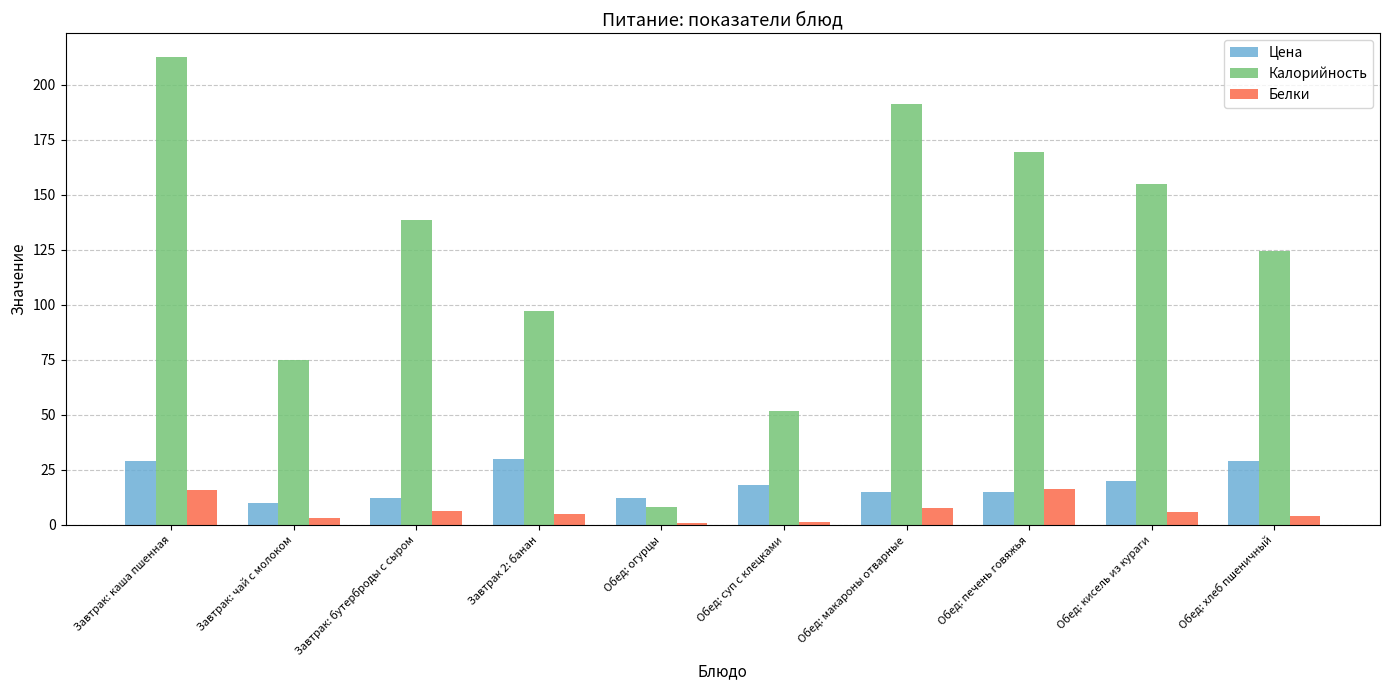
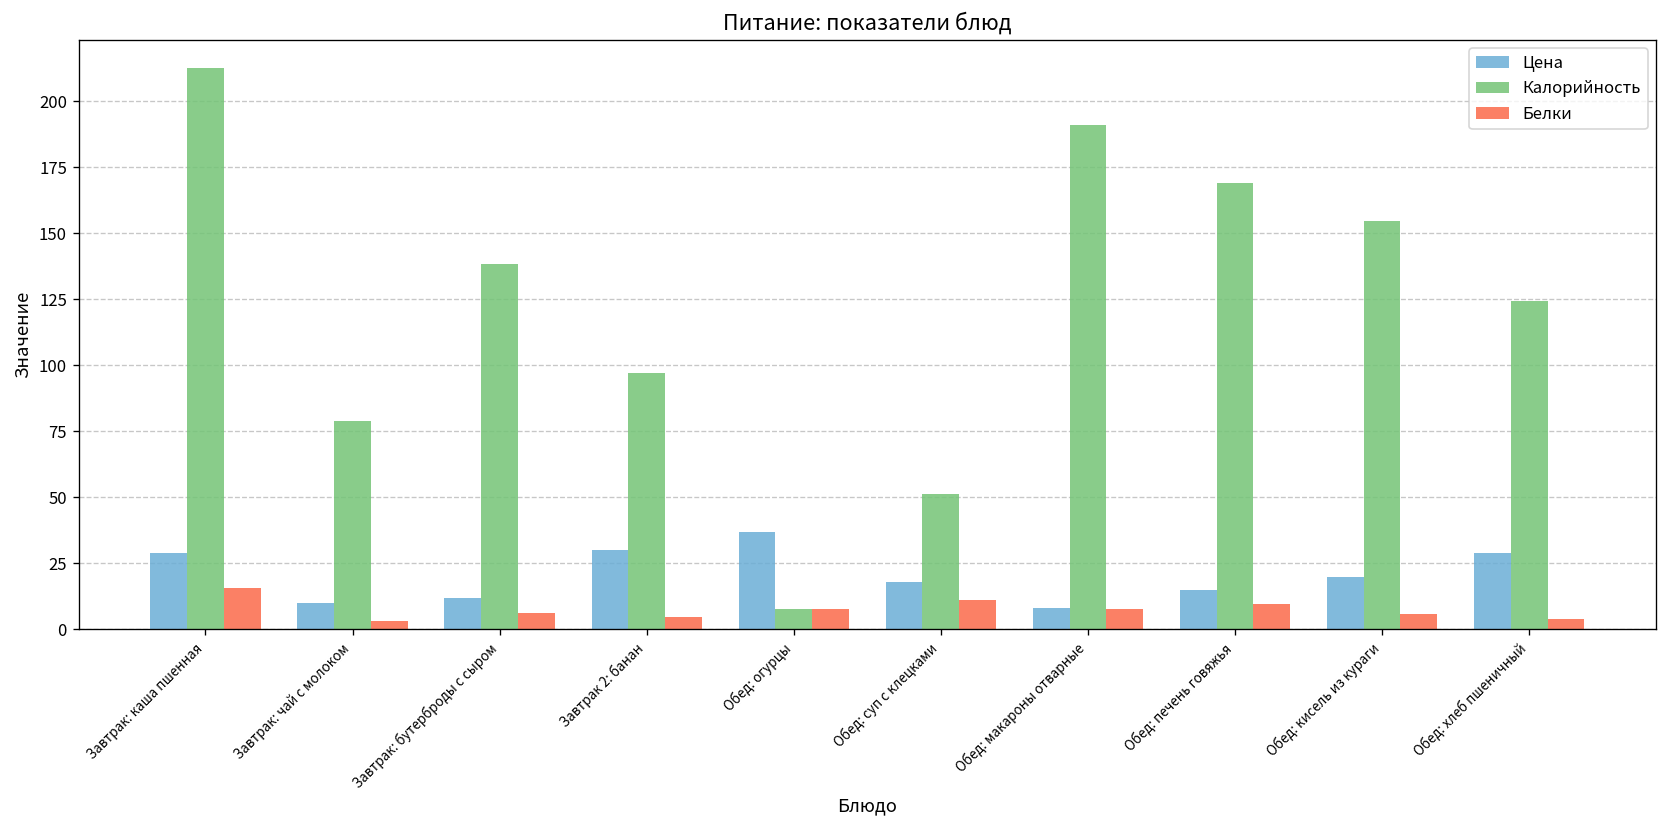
Калорийность, Завтрак: чай с молоком: 75 -> 79
Цена, Обед: огурцы: 12 -> 37
Белки, Обед: огурцы: 0 -> 8
Белки, Обед: суп с клецками: 1 -> 11
Цена, Обед: макароны отварные: 15 -> 8
Белки, Обед: печень говяжья: 16 -> 10
